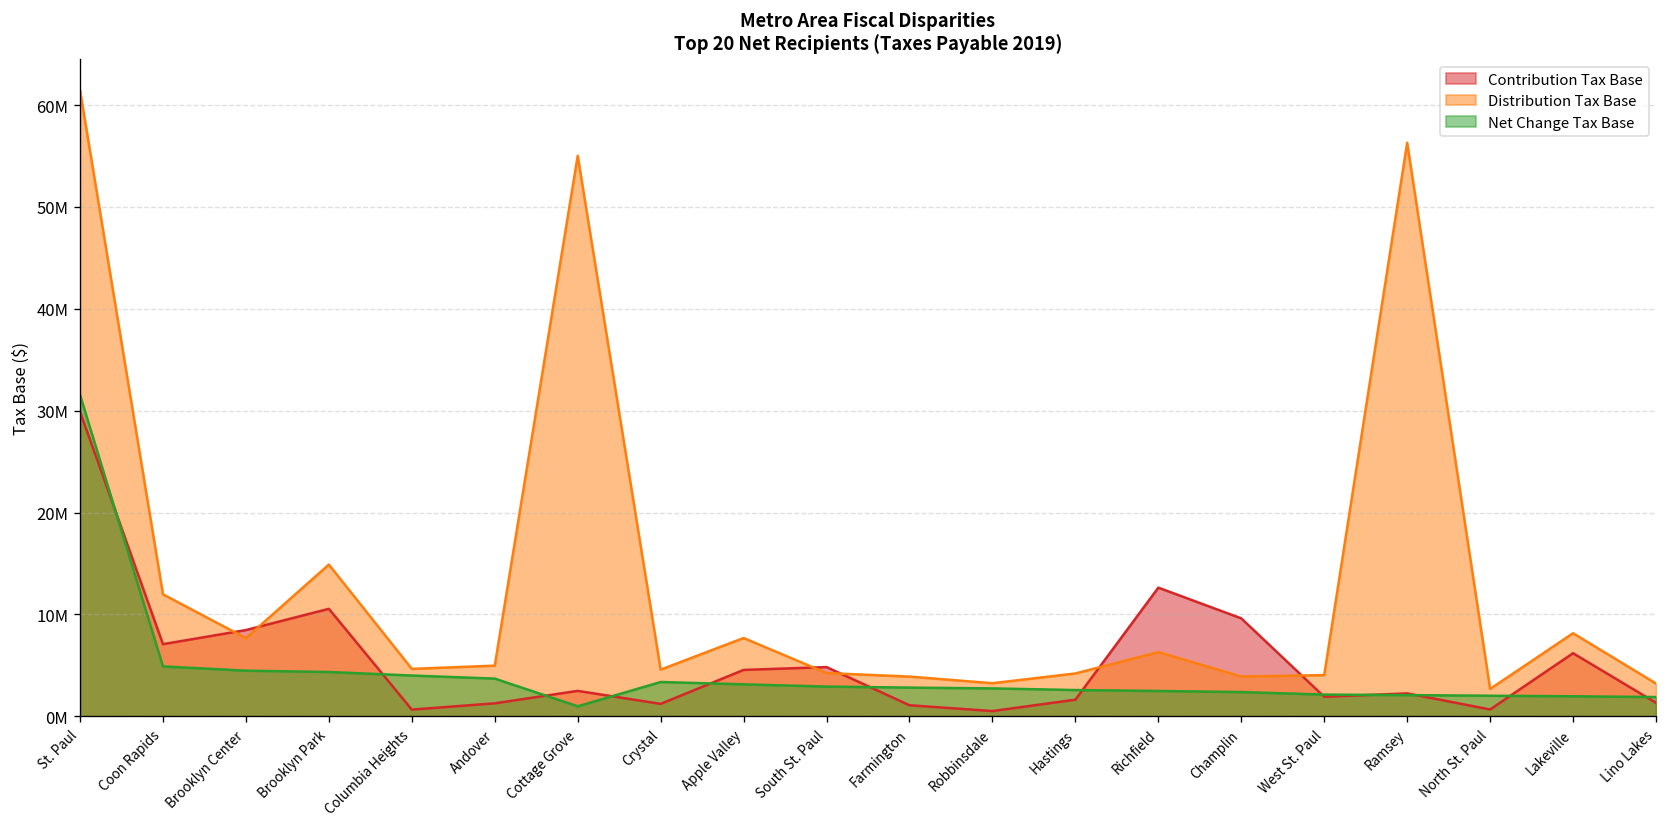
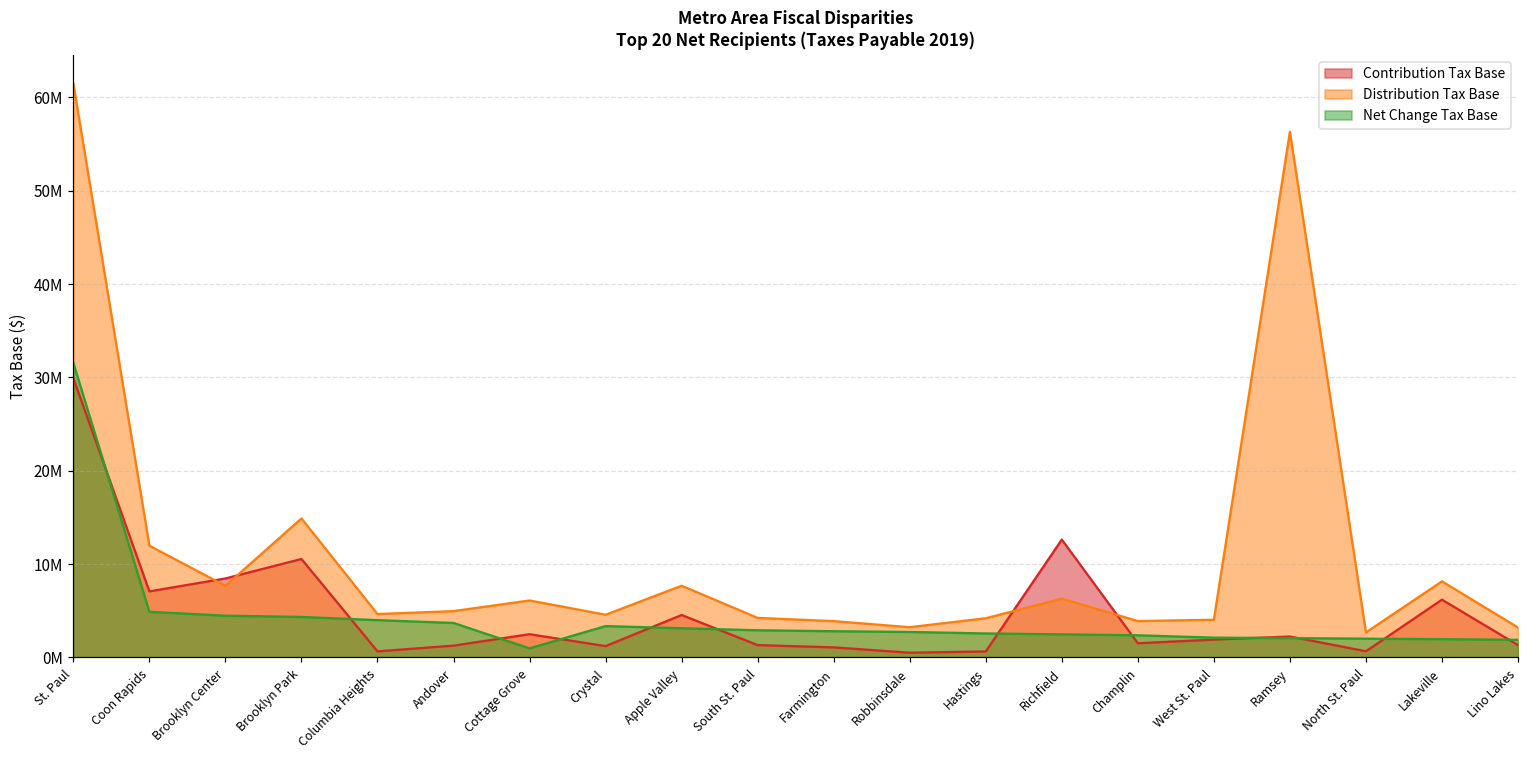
Distribution Tax Base, Cottage Grove: 55000000 -> 6000000
Contribution Tax Base, South St. Paul: 5000000 -> 1000000
Contribution Tax Base, Hastings: 2000000 -> 1000000
Contribution Tax Base, Champlin: 10000000 -> 2000000
